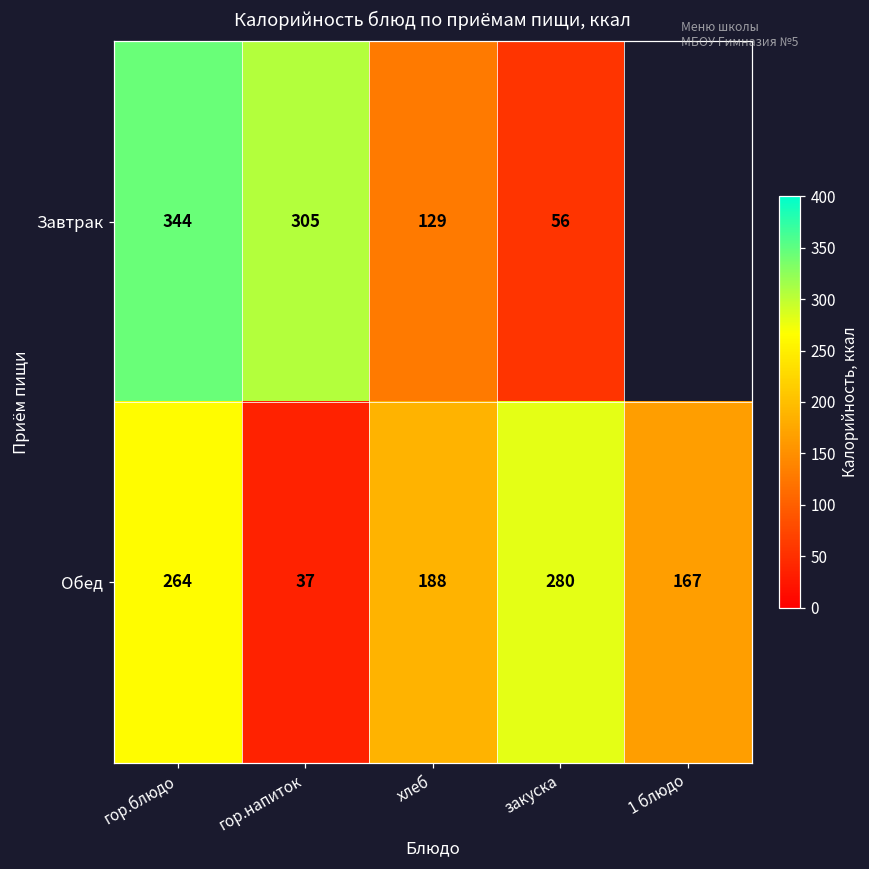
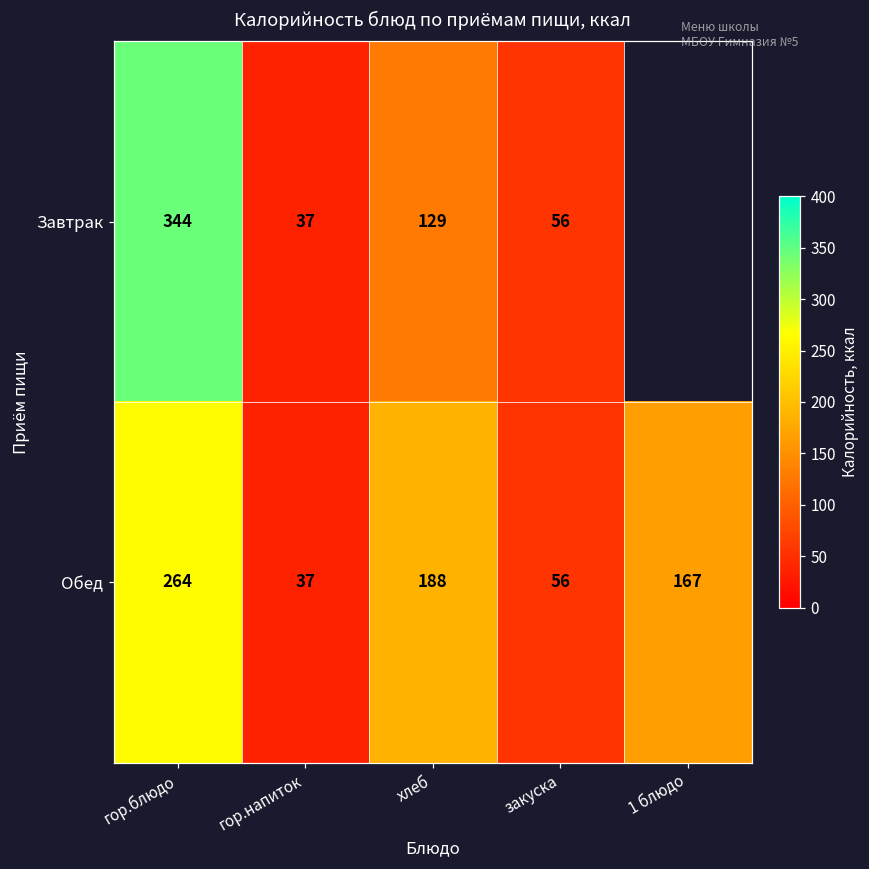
Завтрак, гор.напиток: 305 -> 37
Обед, закуска: 280 -> 56
